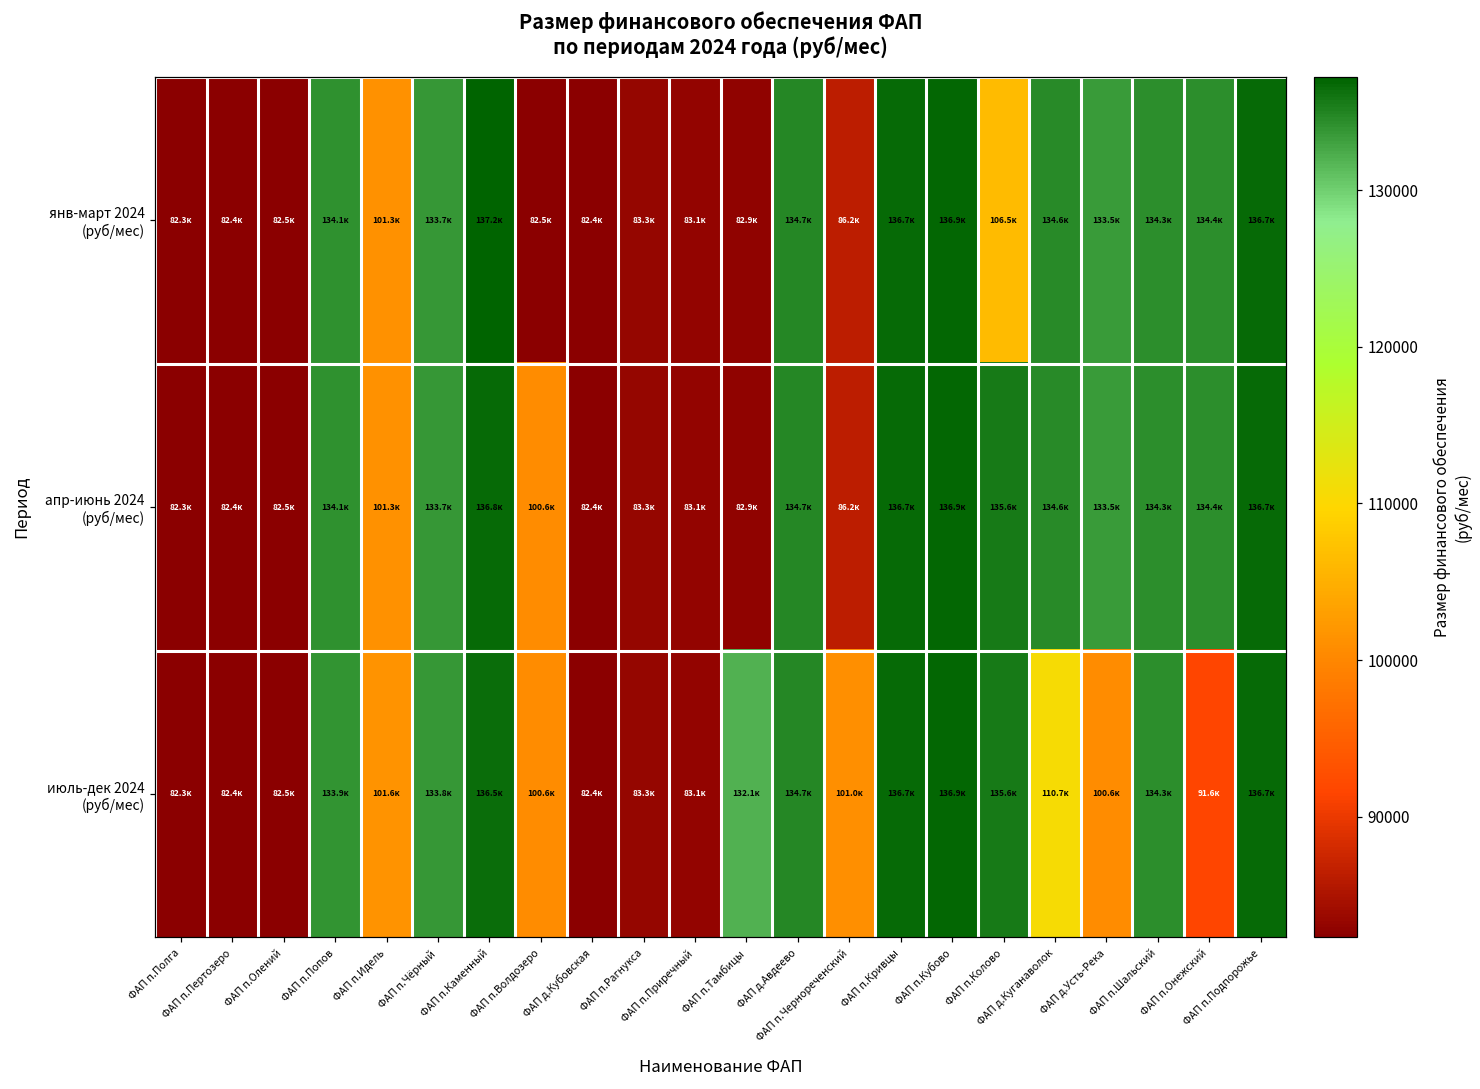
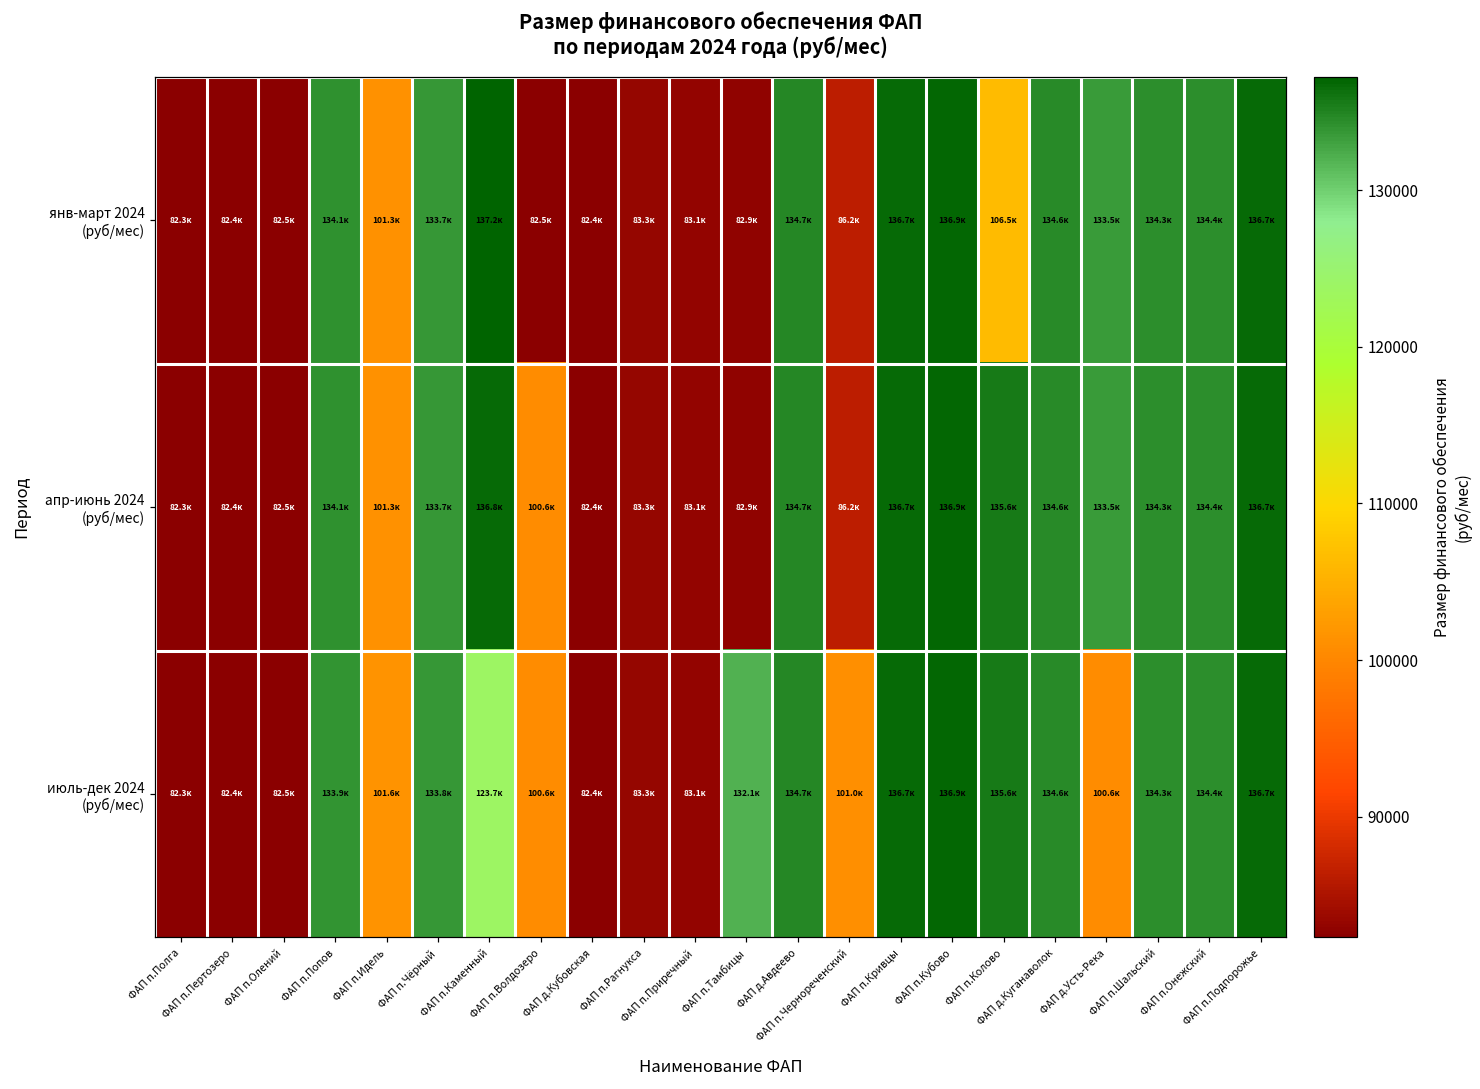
июль-дек 2024 (руб/мес), ФАП п.Каменный: 136.5к -> 123.7к
июль-дек 2024 (руб/мес), ФАП д.Куганаволок: 110.7к -> 134.6к
июль-дек 2024 (руб/мес), ФАП п.Онежский: 91.6к -> 134.4к
